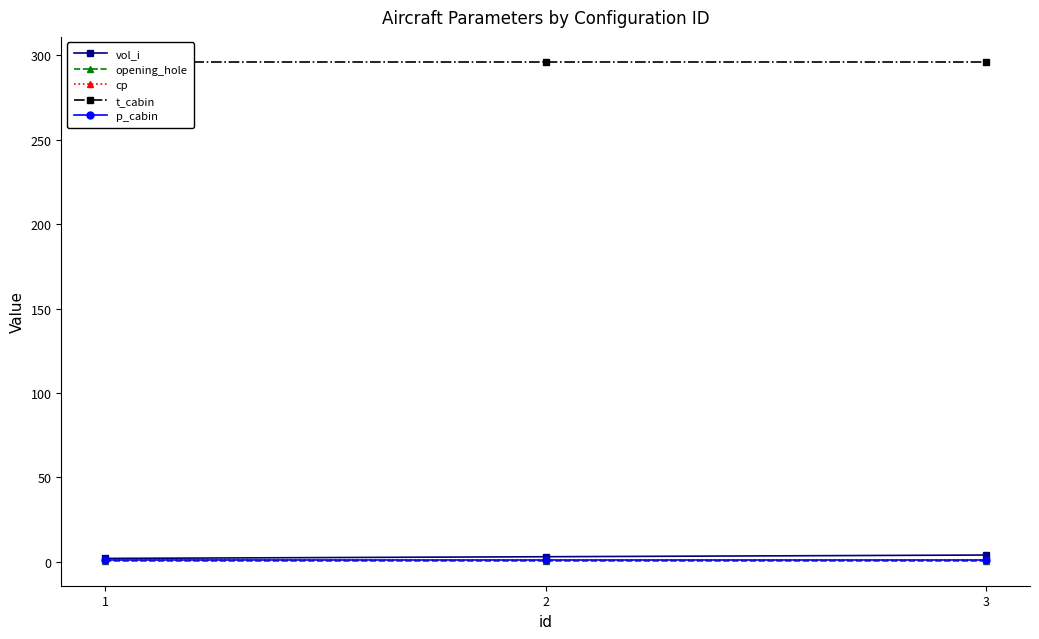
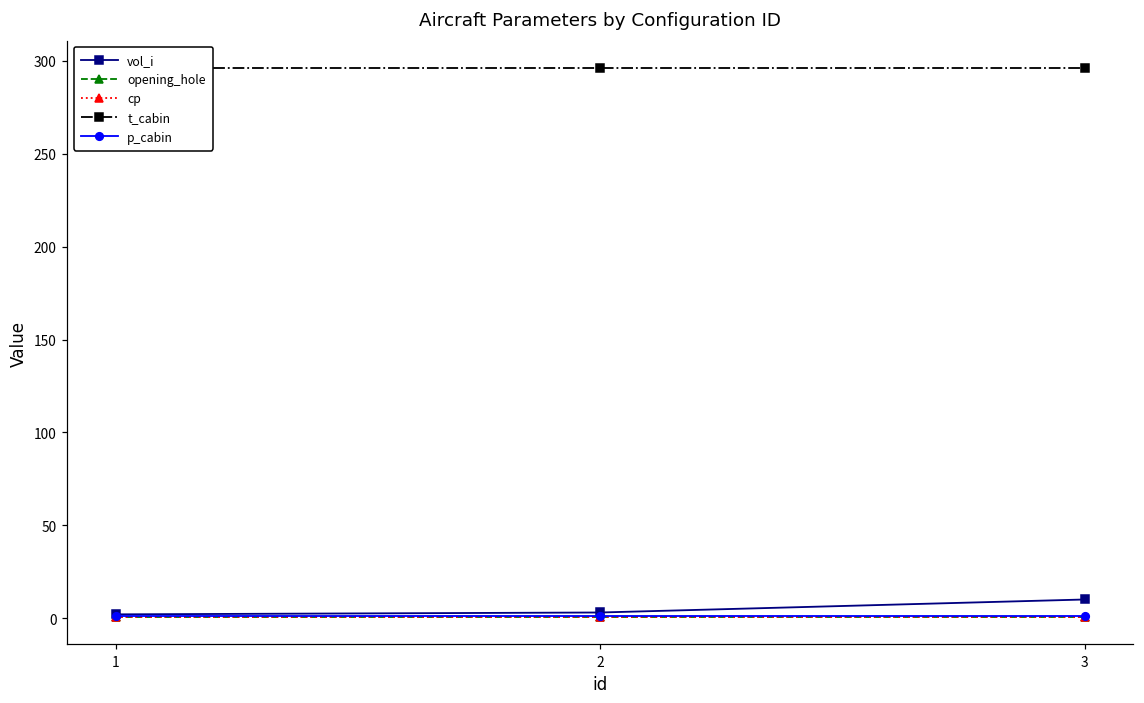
vol_i, 3: 4 -> 10
